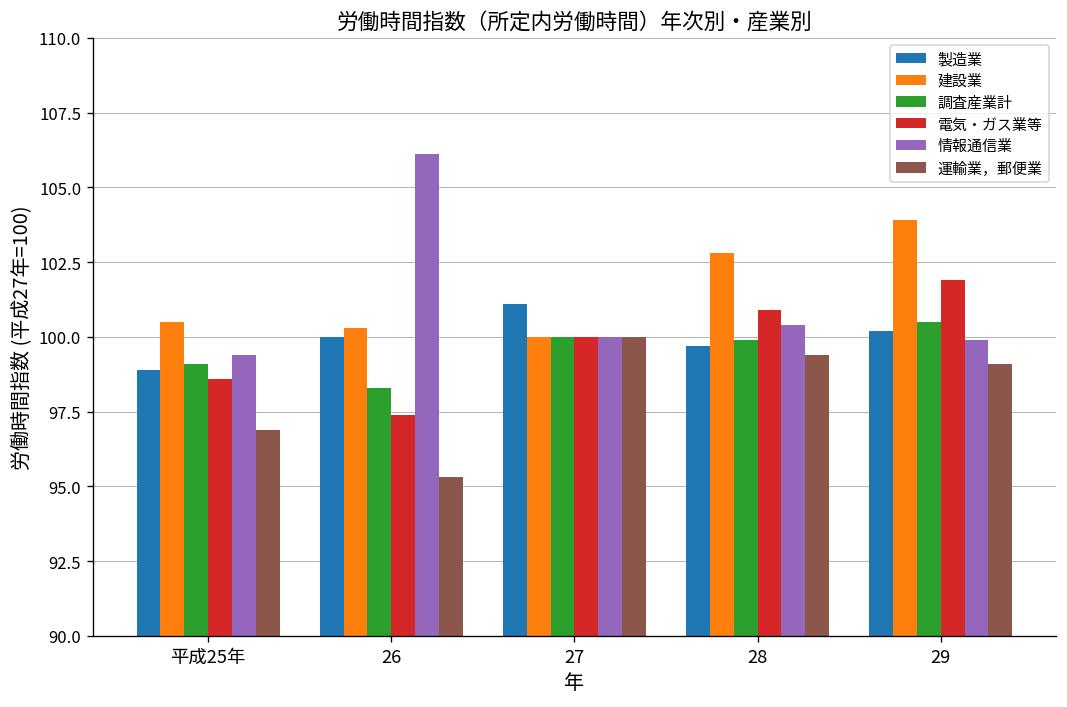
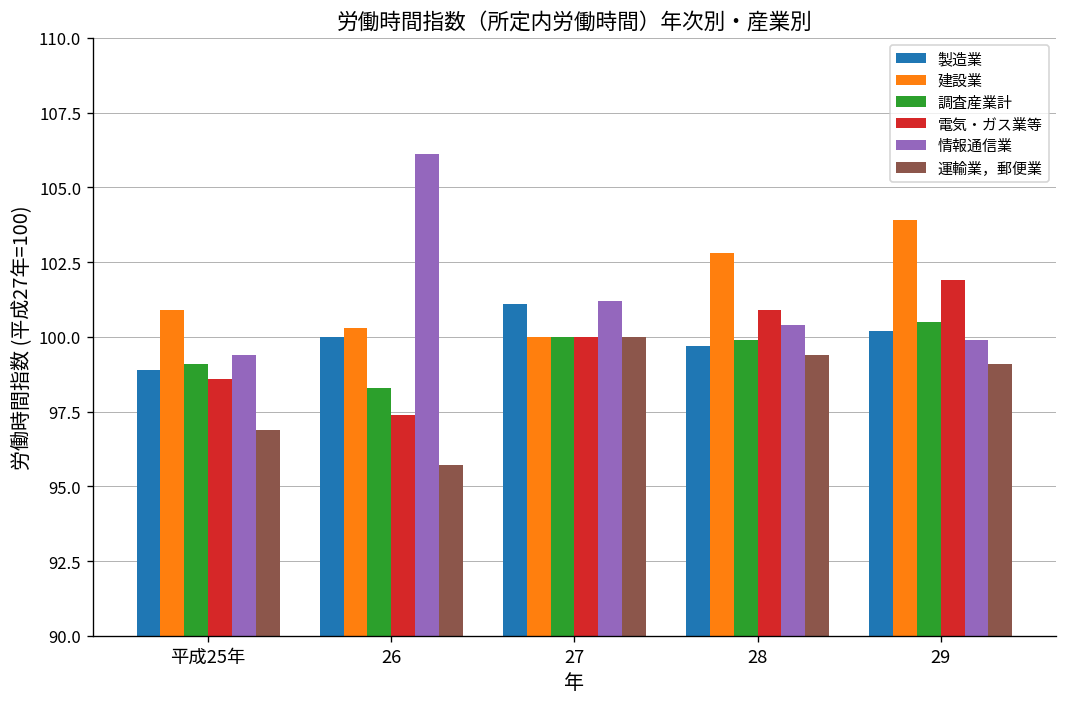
建設業, 平成25年: 100.5 -> 100.9
運輸業，郵便業, 26: 95.3 -> 95.7
情報通信業, 27: 100.0 -> 101.2
